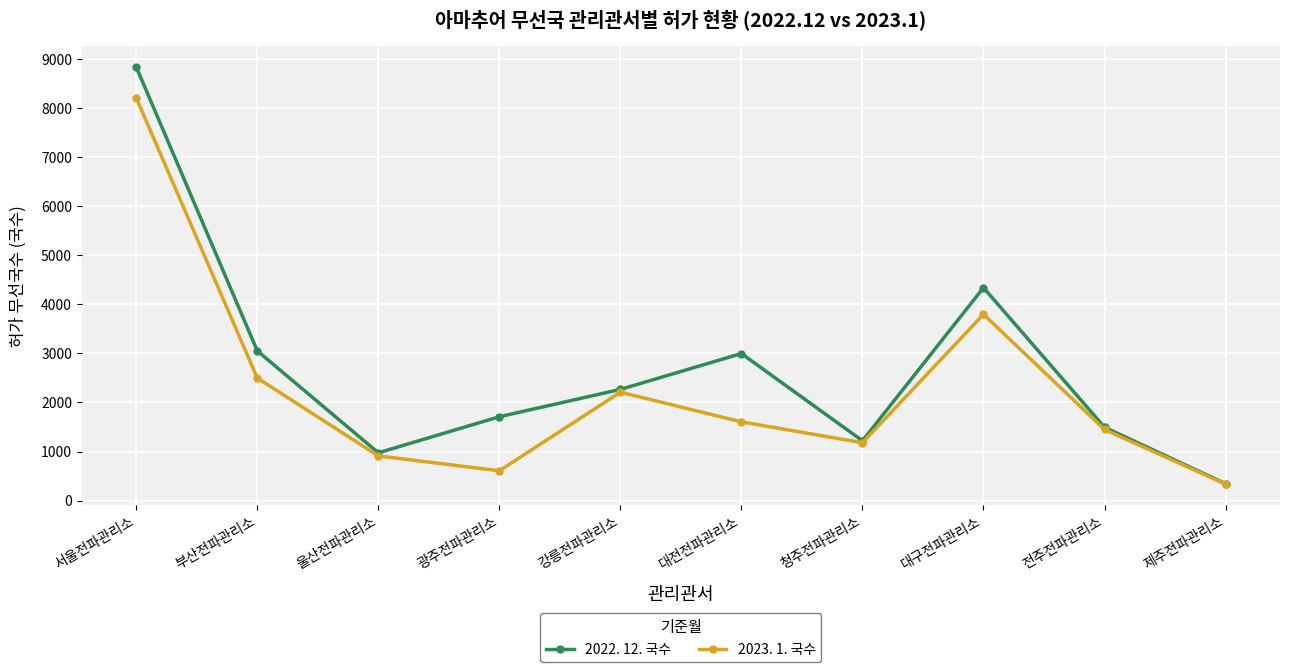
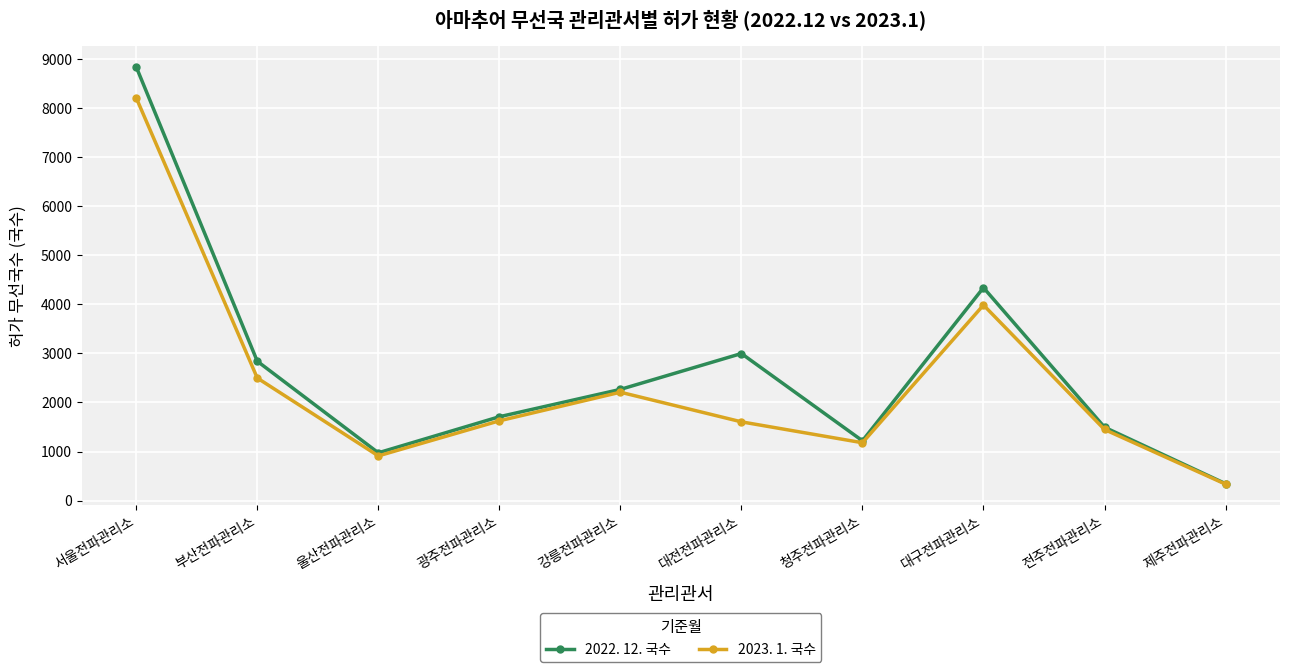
2022. 12. 국수, 부산전파관리소: 3100 -> 2800
2023. 1. 국수, 광주전파관리소: 600 -> 1600
2023. 1. 국수, 대구전파관리소: 3800 -> 4000
